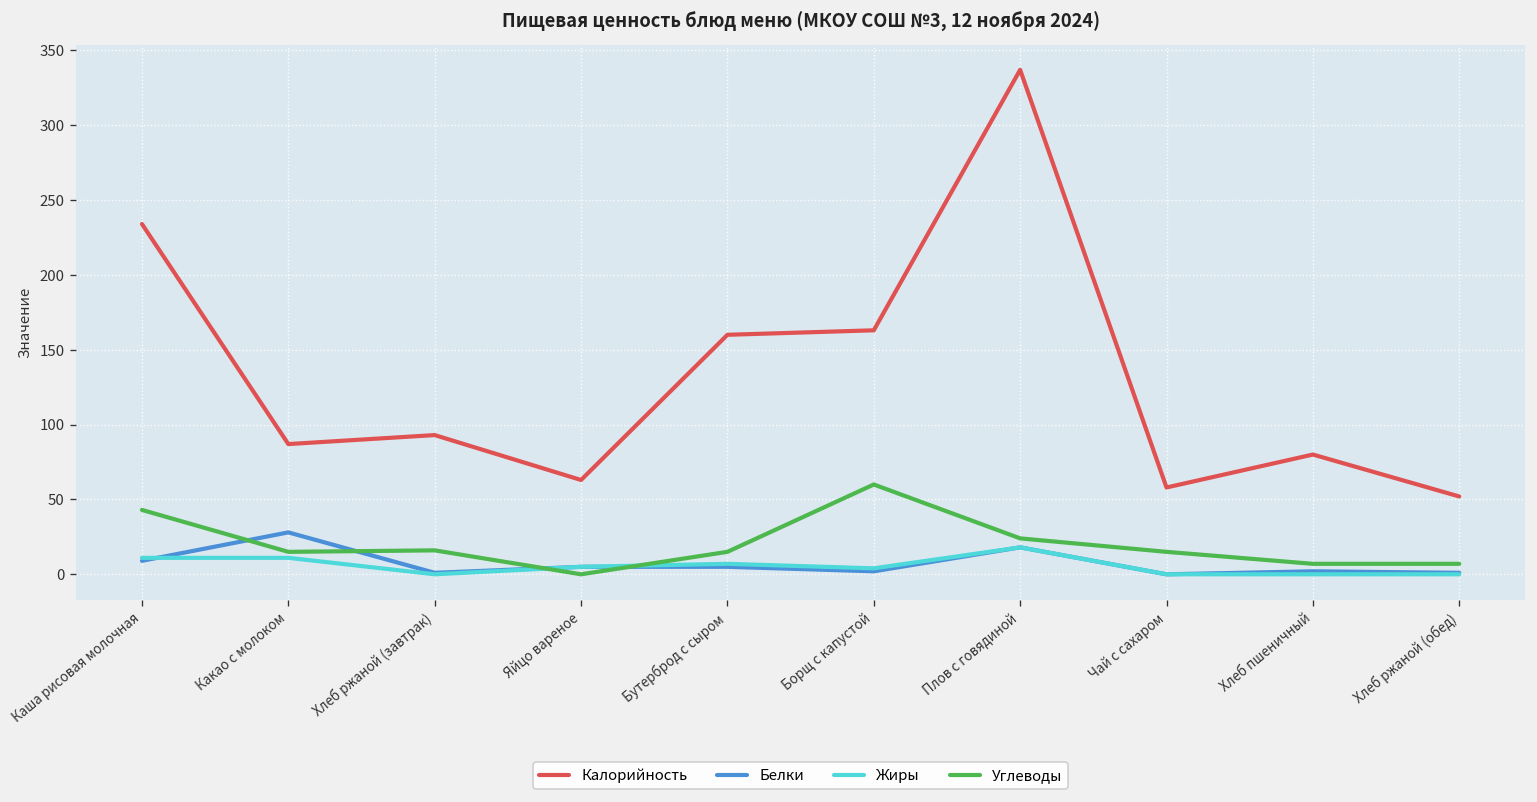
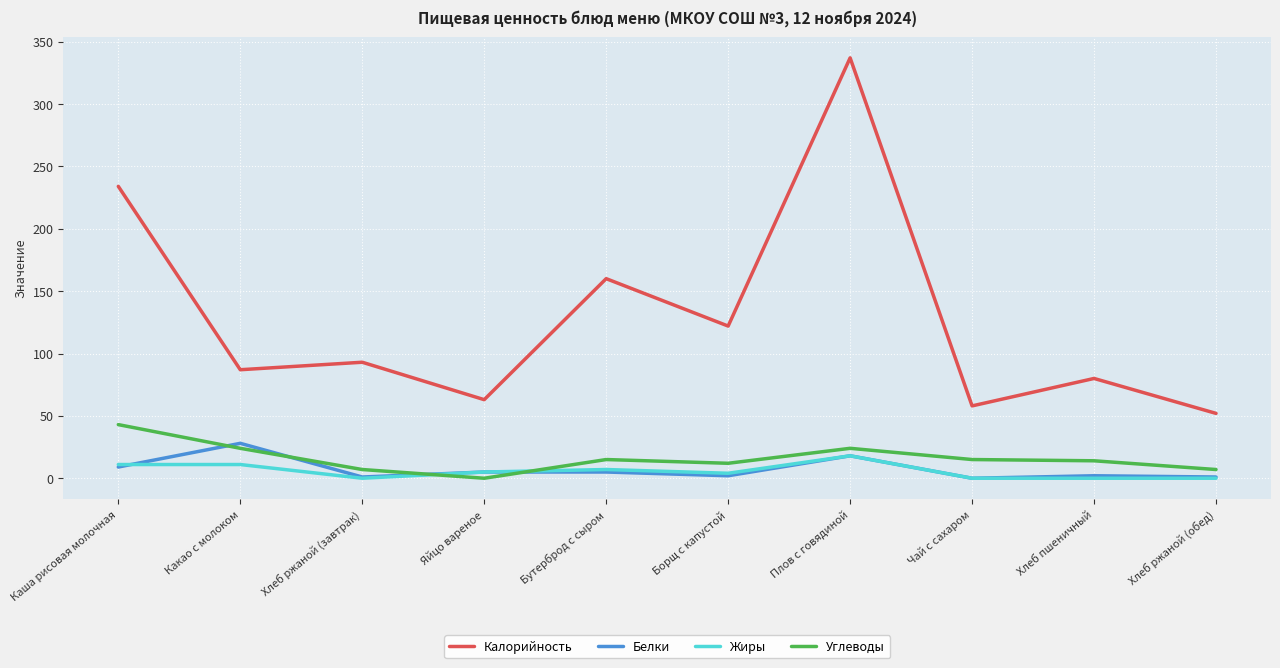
Углеводы, Какао с молоком: 15 -> 24
Углеводы, Хлеб ржаной (завтрак): 16 -> 7
Калорийность, Борщ с капустой: 163 -> 122
Углеводы, Борщ с капустой: 60 -> 12
Углеводы, Хлеб пшеничный: 7 -> 14
